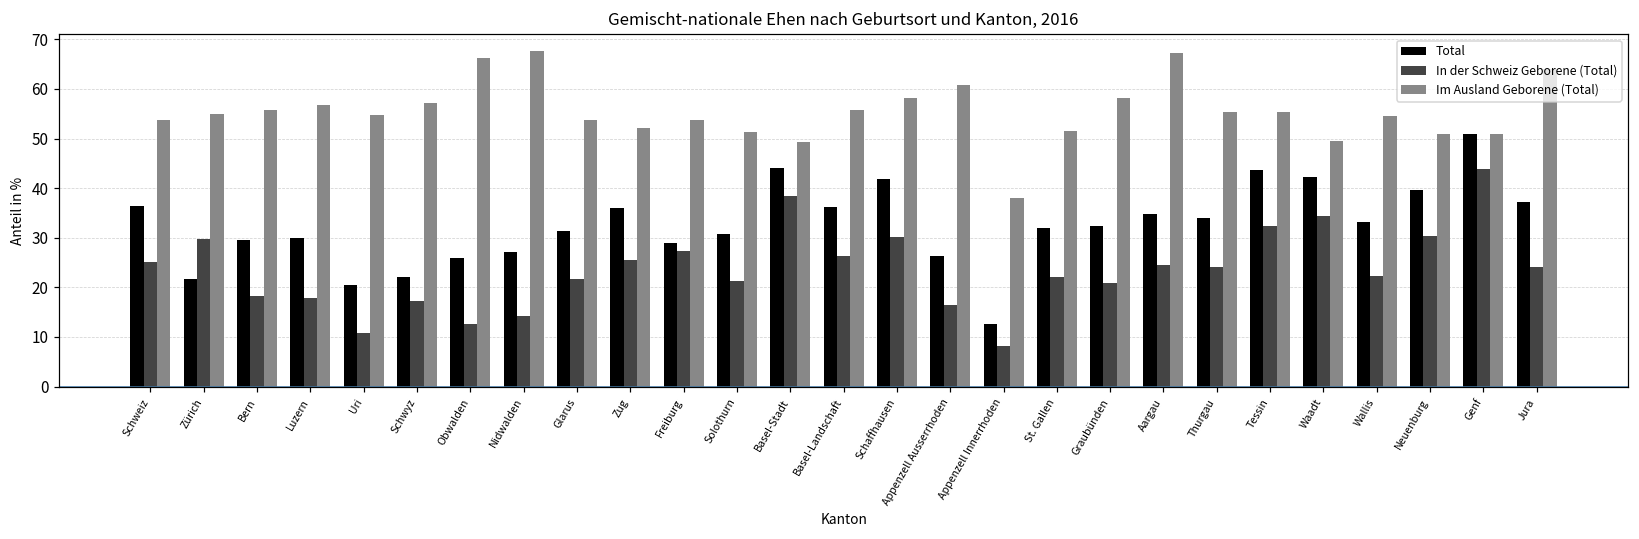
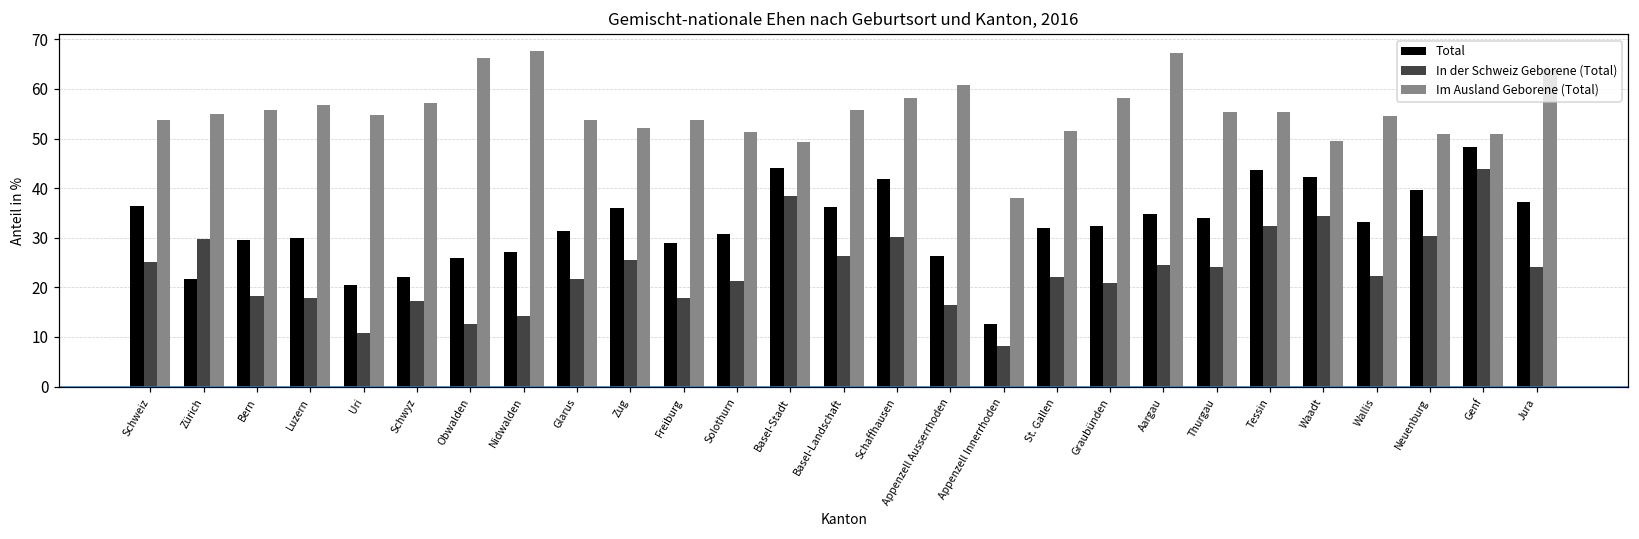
In der Schweiz Geborene (Total), Freiburg: 27 -> 18
Total, Genf: 51 -> 48
